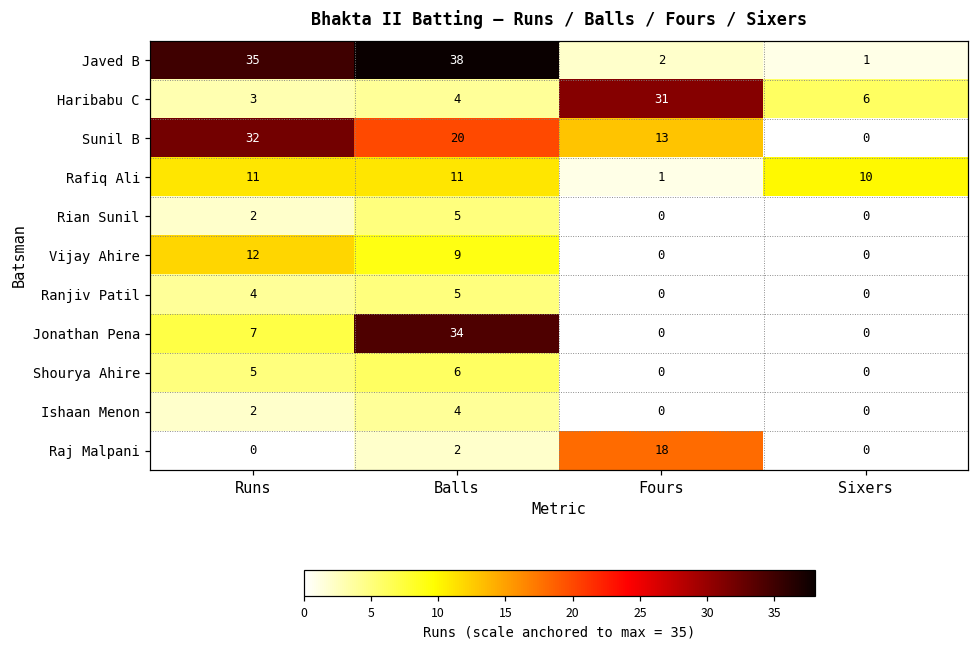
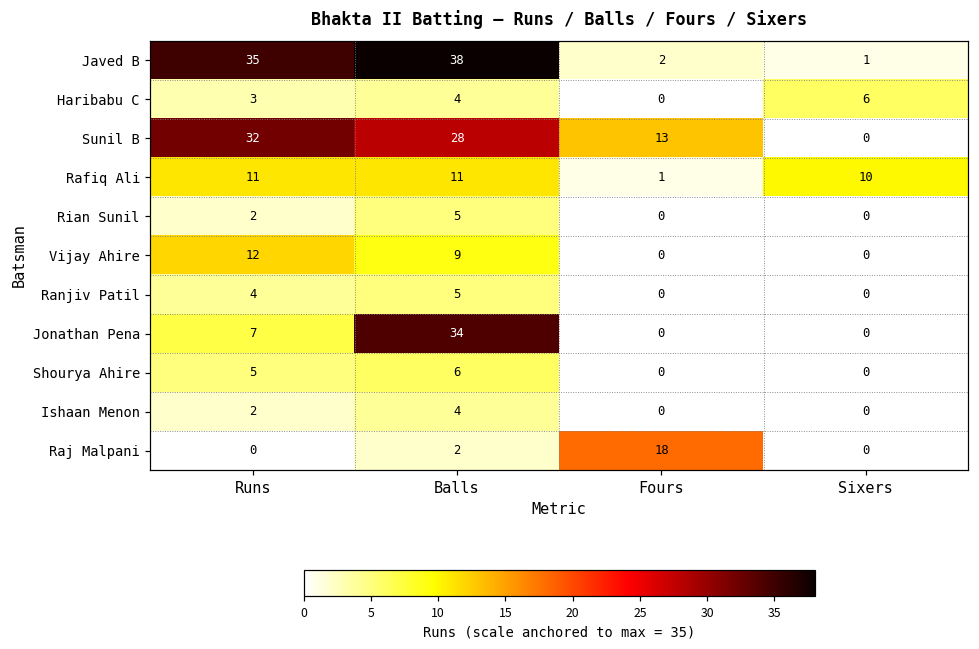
Haribabu C, Fours: 31 -> 0
Sunil B, Balls: 20 -> 28
